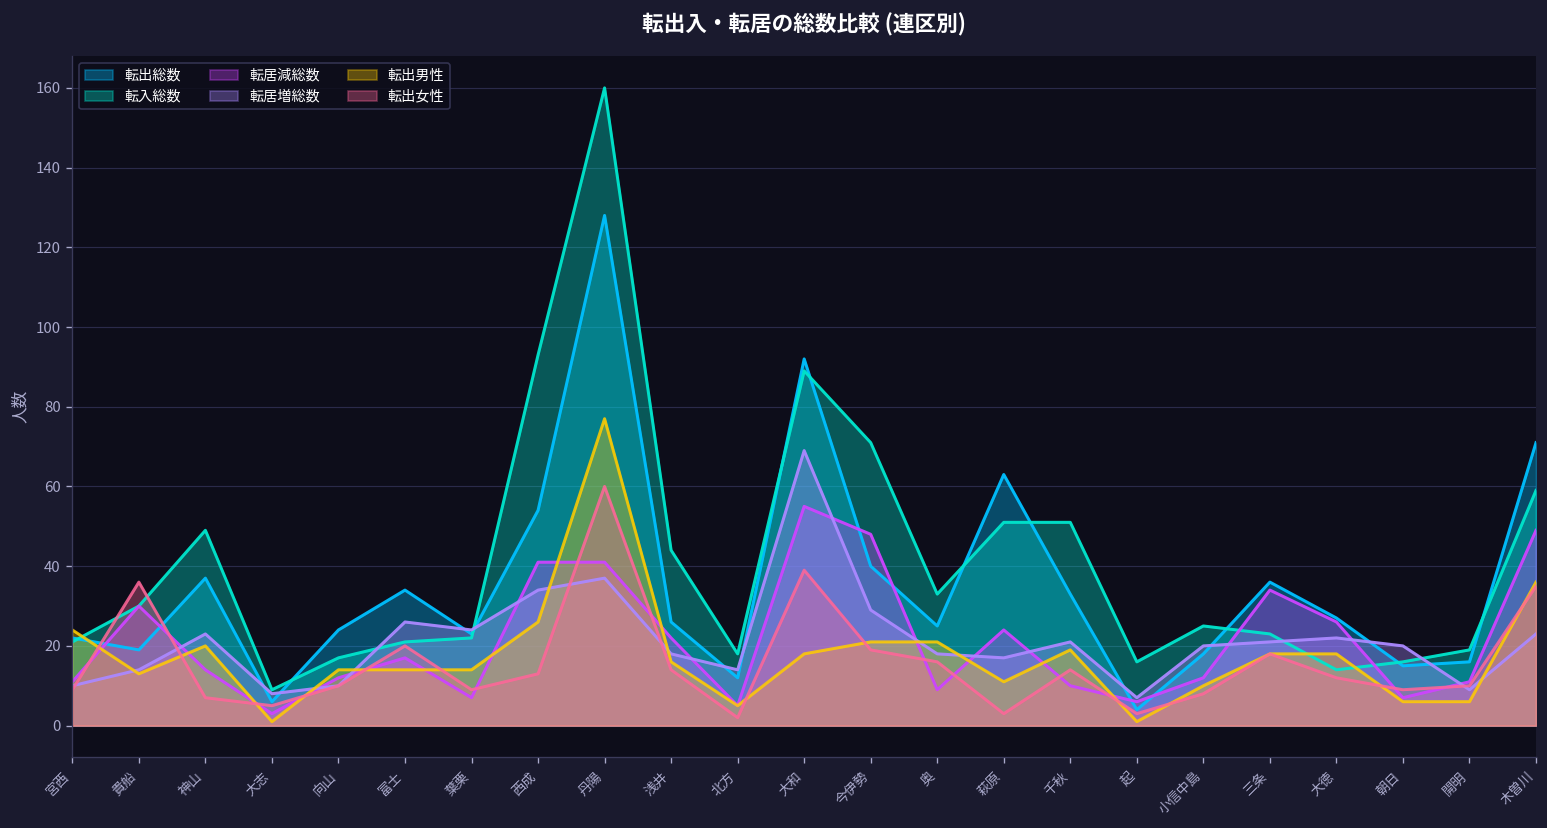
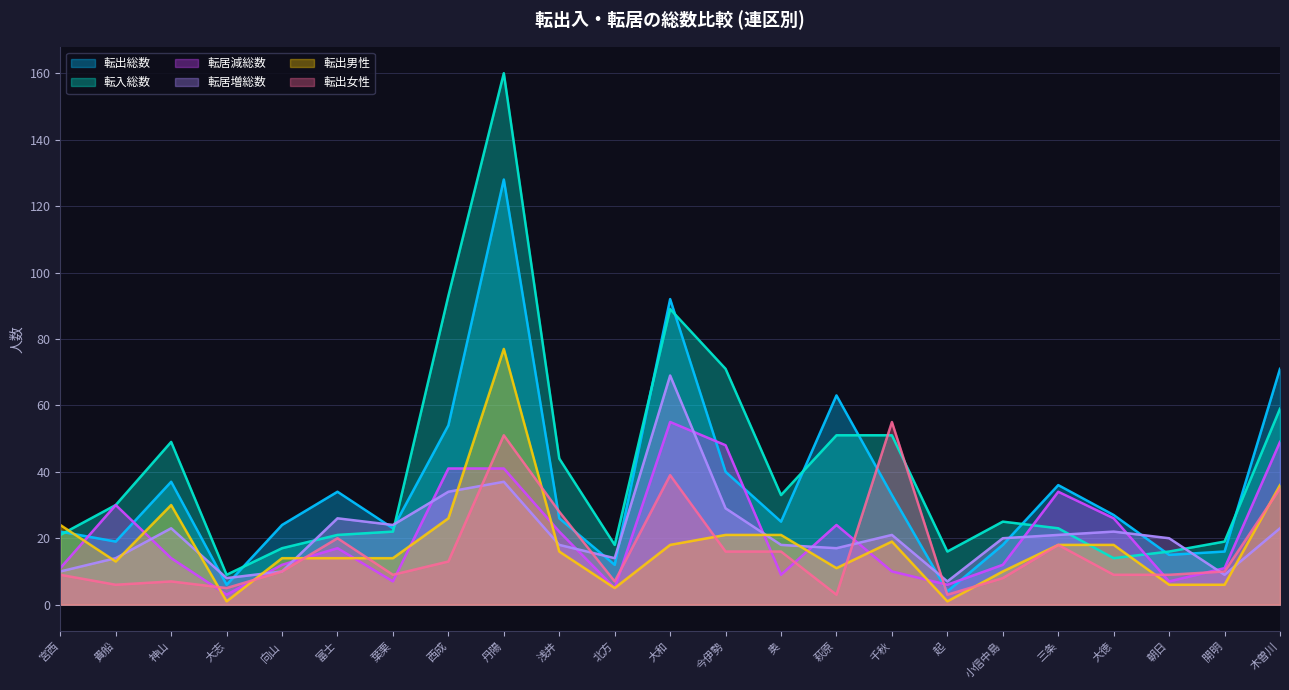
転出女性, 貴船: 36 -> 6
転出男性, 神山: 20 -> 30
転出女性, 丹陽: 60 -> 51
転出女性, 浅井: 14 -> 28
転出女性, 北方: 2 -> 7
転出女性, 今伊勢: 19 -> 16
転出女性, 千秋: 14 -> 55
転出女性, 大徳: 12 -> 9
